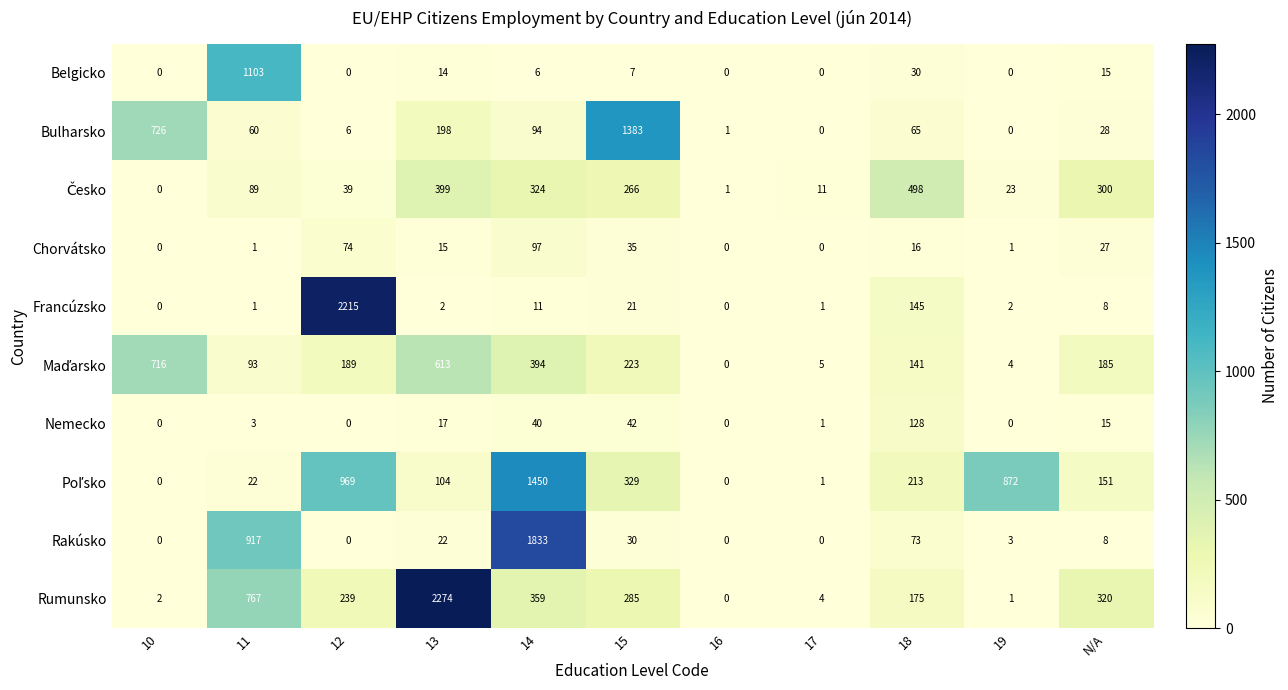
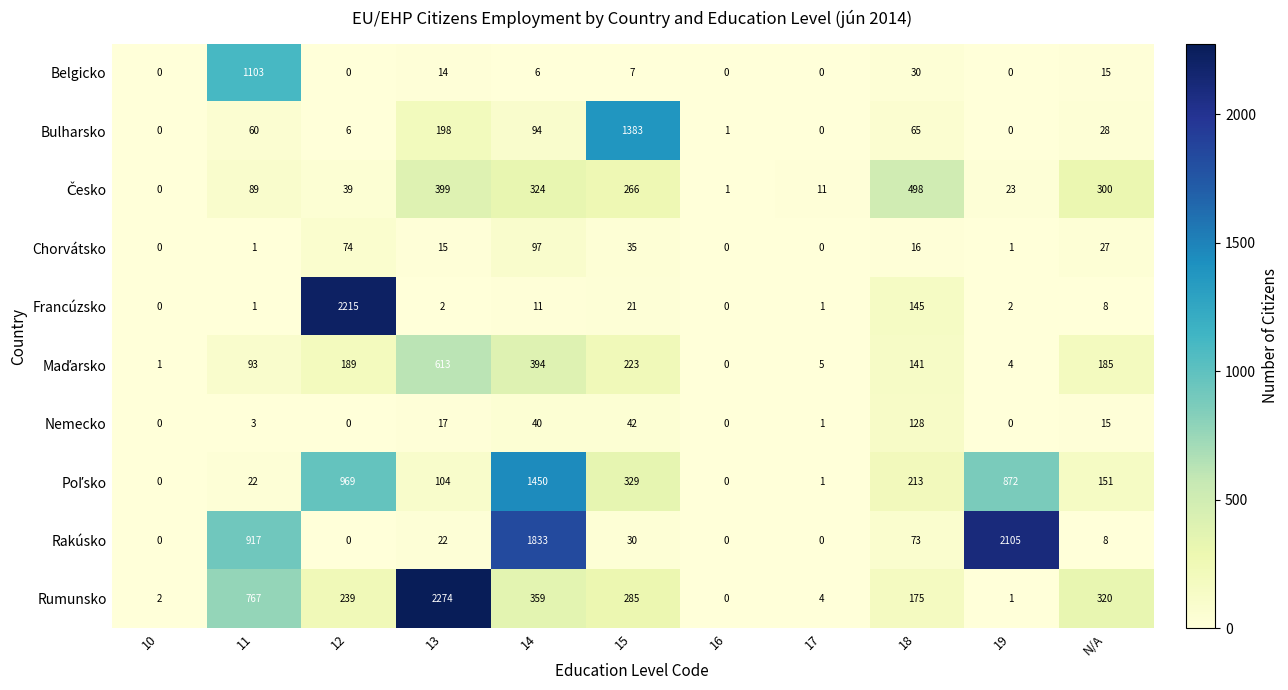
Bulharsko, 10: 726 -> 0
Maďarsko, 10: 716 -> 1
Rakúsko, 19: 3 -> 2105
